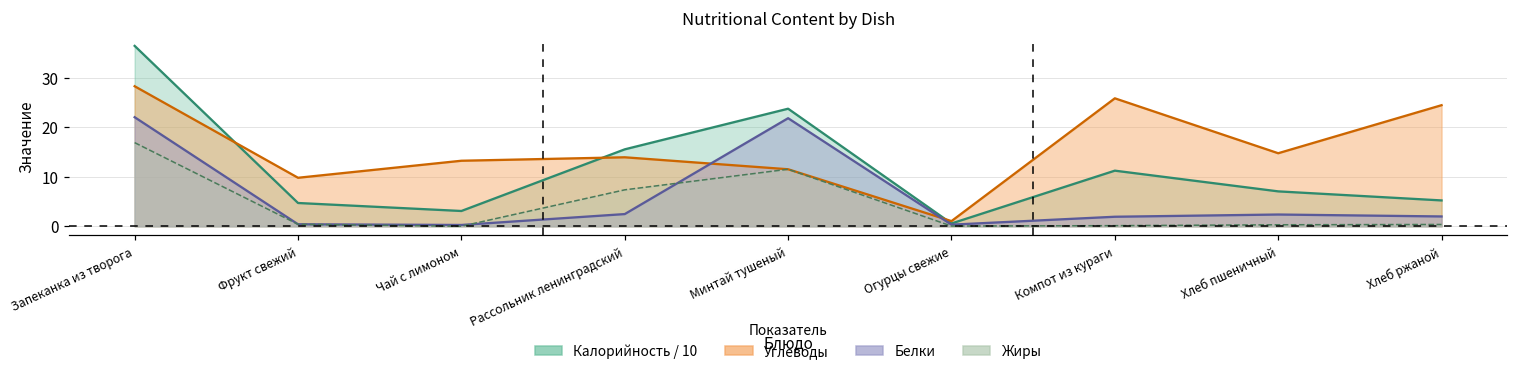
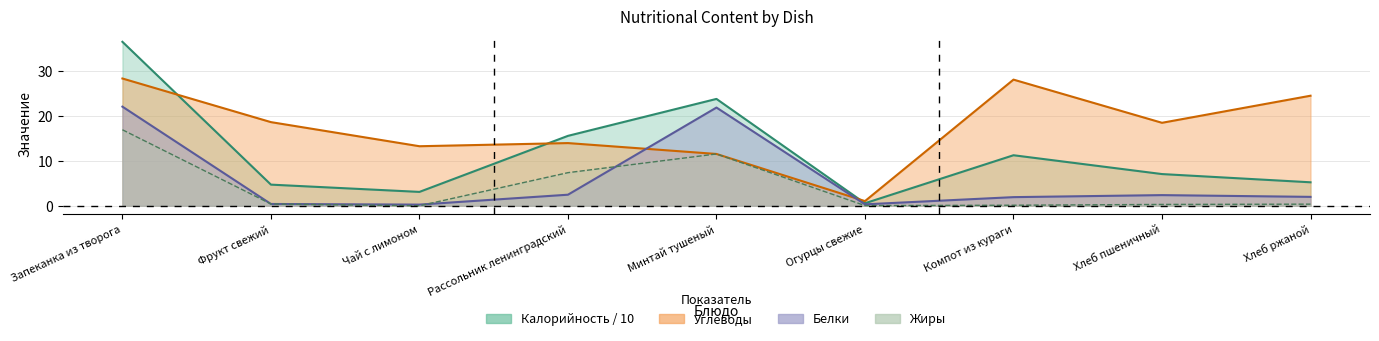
Углеводы, Фрукт свежий: 10 -> 19
Углеводы, Компот из кураги: 26 -> 28
Углеводы, Хлеб пшеничный: 15 -> 18
